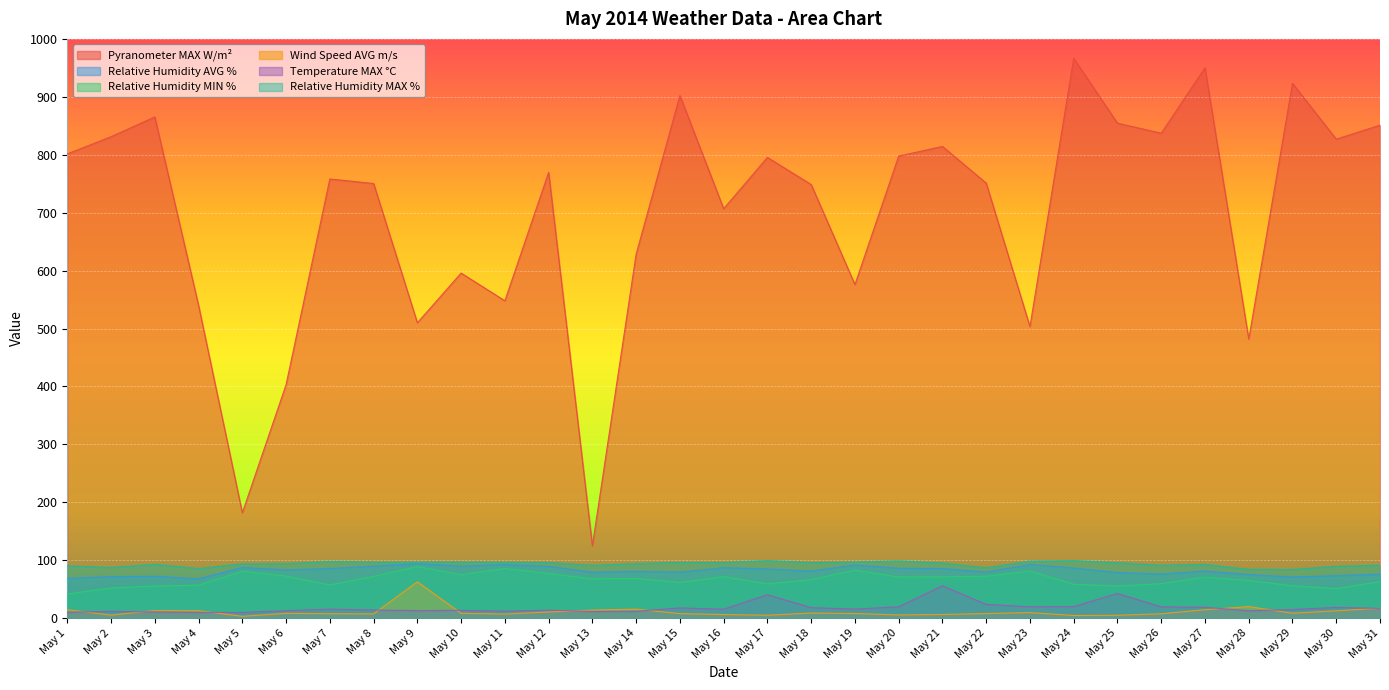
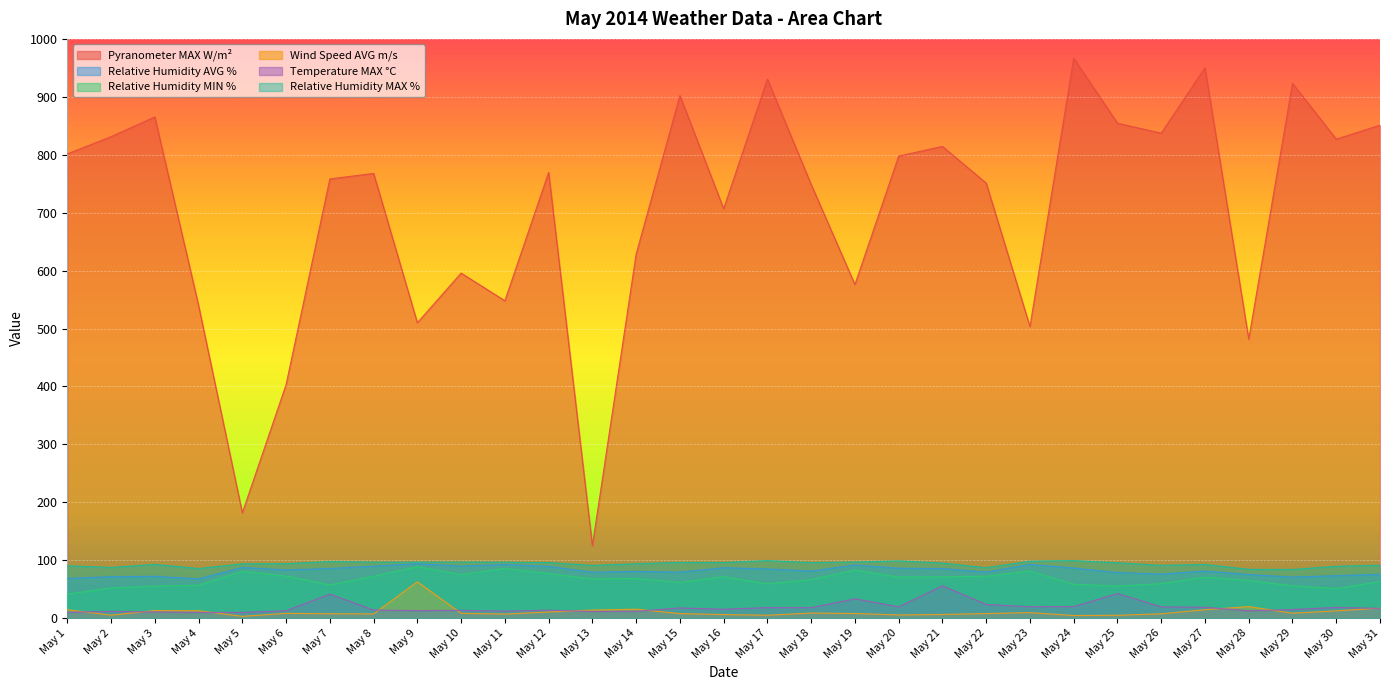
Temperature MAX °C, May 7: 20 -> 40
Pyranometer MAX W/m², May 8: 750 -> 770
Pyranometer MAX W/m², May 17: 800 -> 930
Temperature MAX °C, May 17: 40 -> 20
Temperature MAX °C, May 19: 20 -> 30
